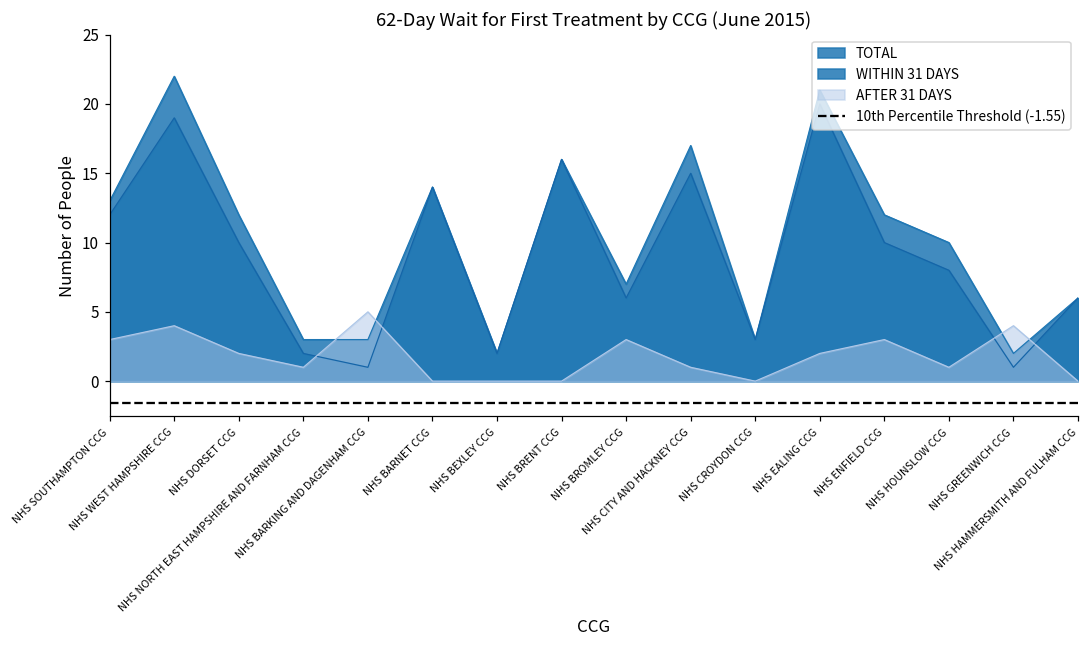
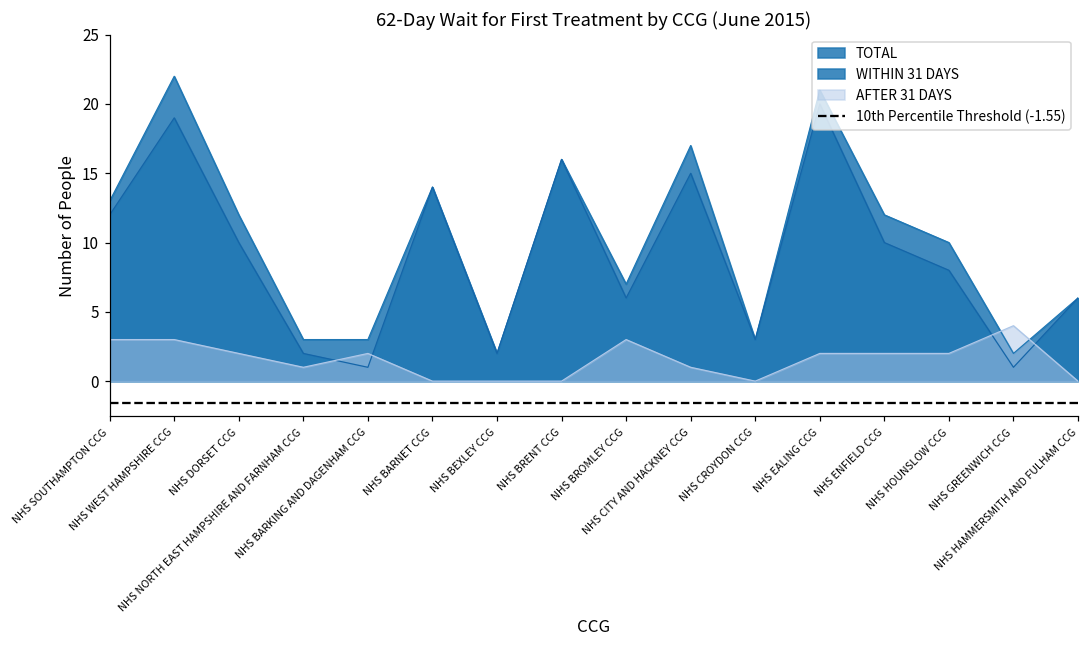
AFTER 31 DAYS, NHS WEST HAMPSHIRE CCG: 4 -> 3
AFTER 31 DAYS, NHS BARKING AND DAGENHAM CCG: 5 -> 2
AFTER 31 DAYS, NHS ENFIELD CCG: 3 -> 2
AFTER 31 DAYS, NHS HOUNSLOW CCG: 1 -> 2
